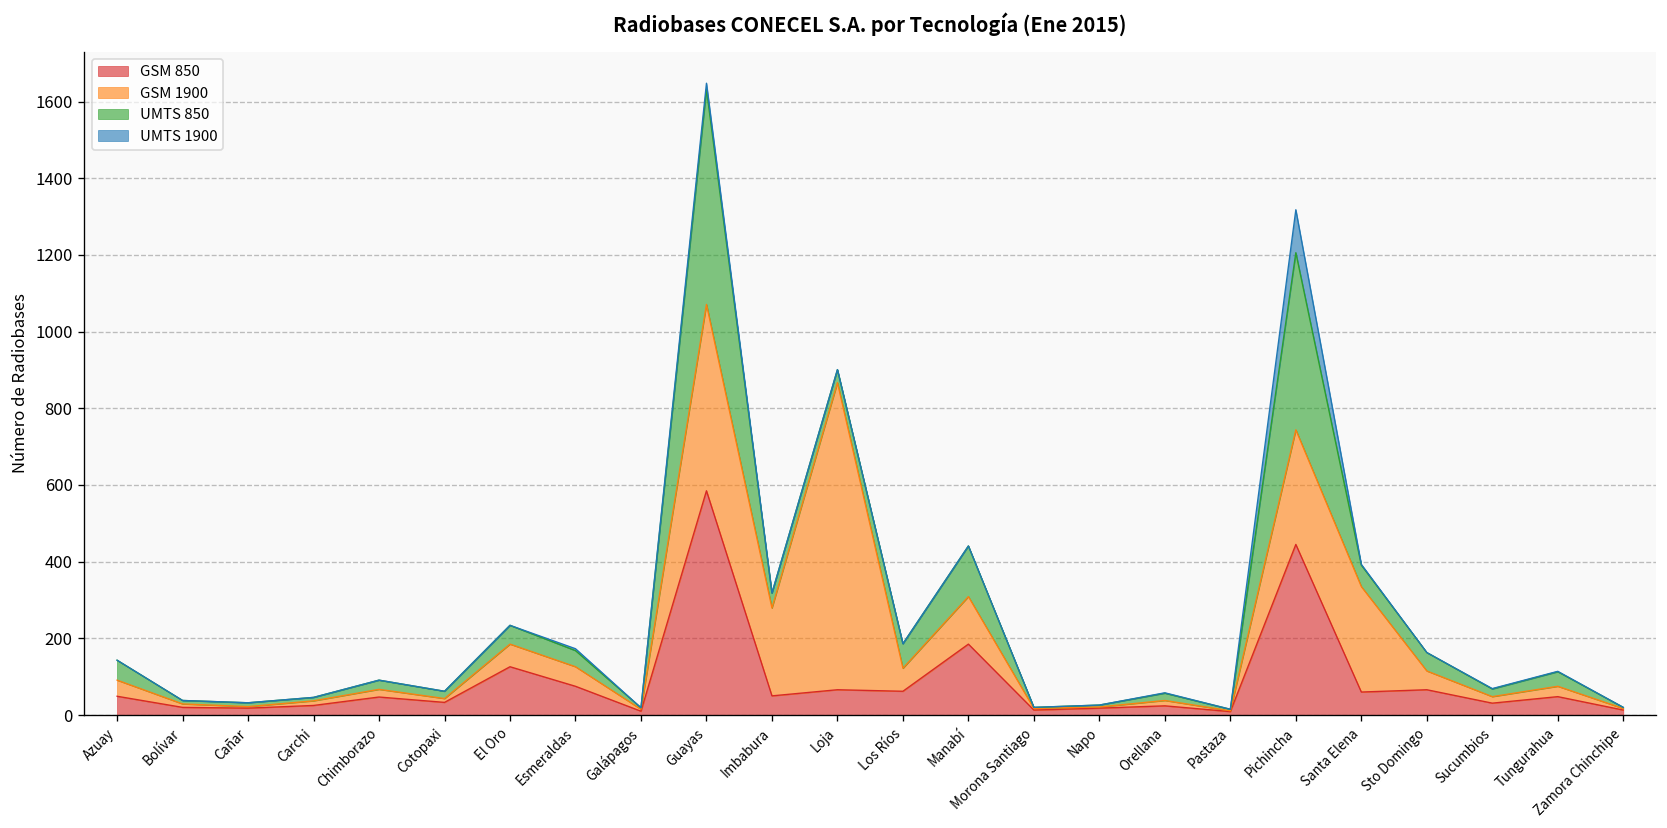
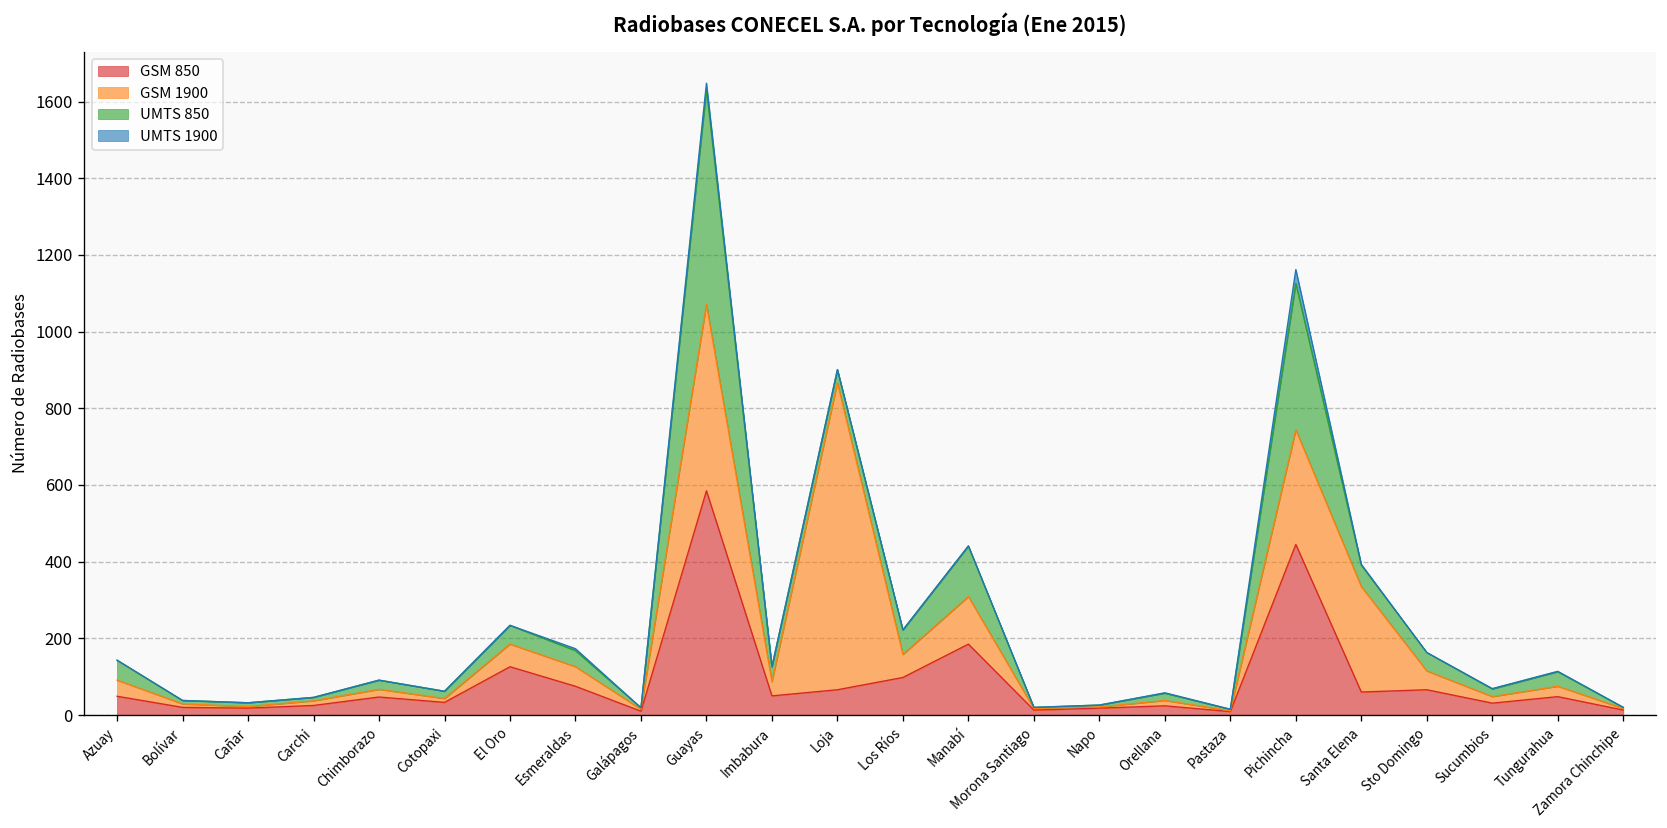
GSM 1900, Imbabura: 230 -> 40
GSM 850, Los Ríos: 60 -> 100
UMTS 850, Pichincha: 460 -> 380
UMTS 1900, Pichincha: 110 -> 40
